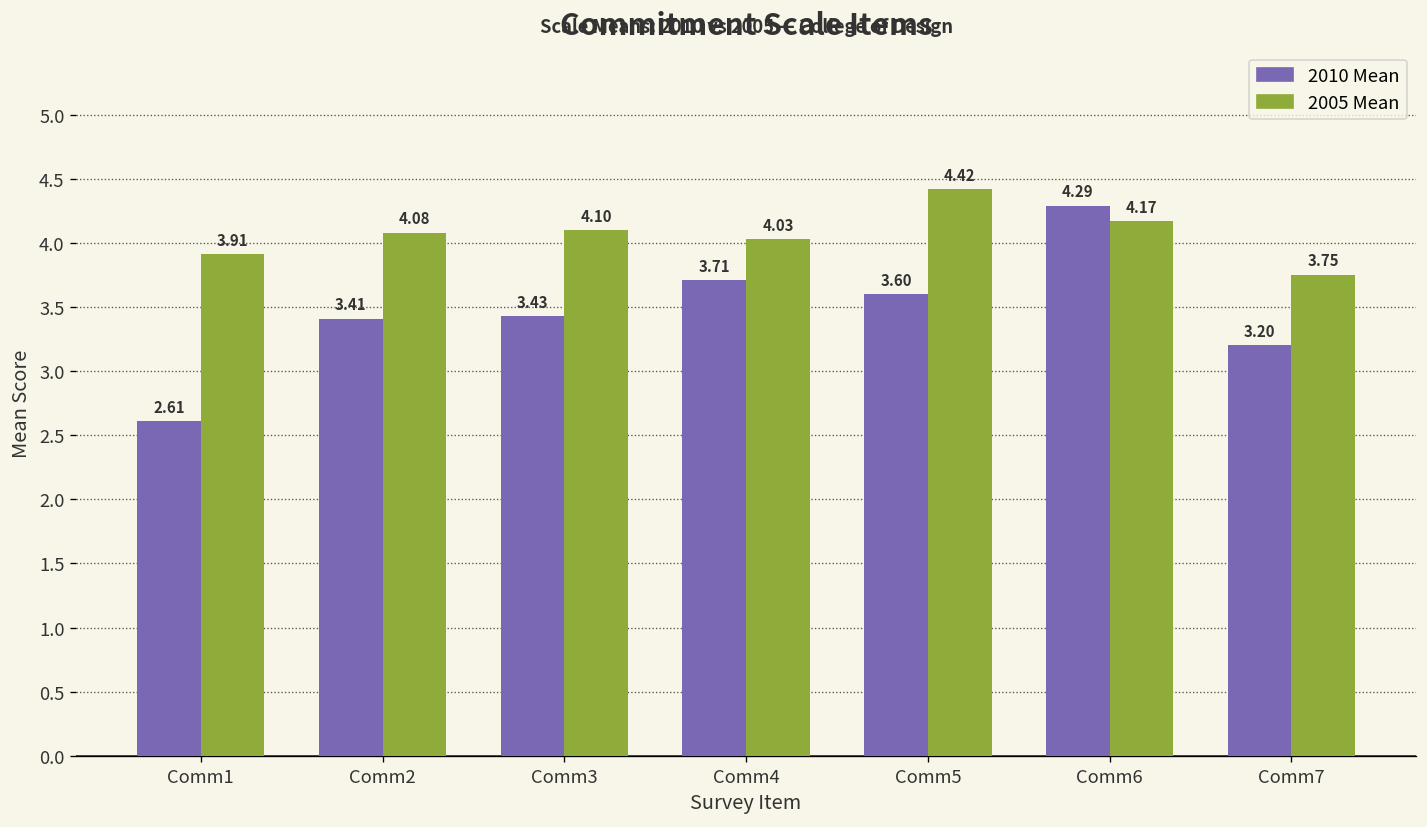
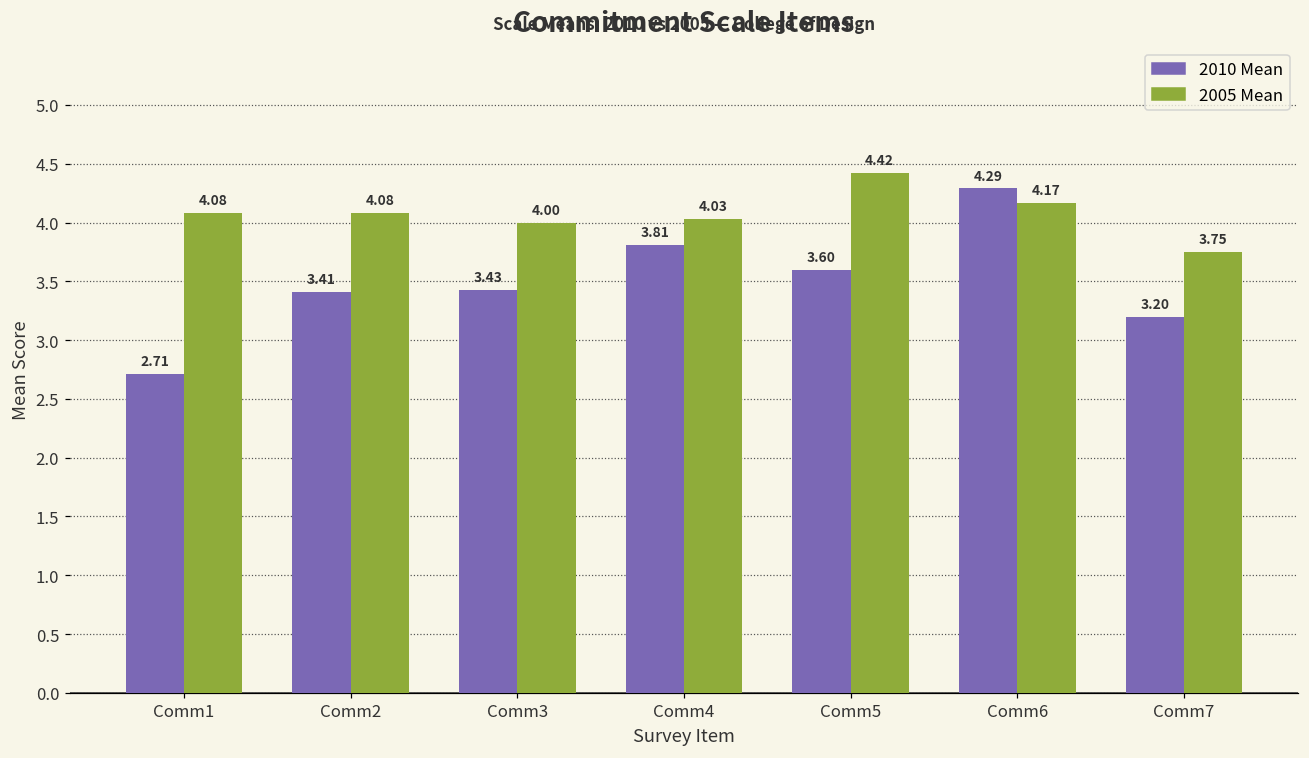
2010 Mean, Comm1: 2.61 -> 2.71
2005 Mean, Comm1: 3.91 -> 4.08
2005 Mean, Comm3: 4.10 -> 4.00
2010 Mean, Comm4: 3.71 -> 3.81
